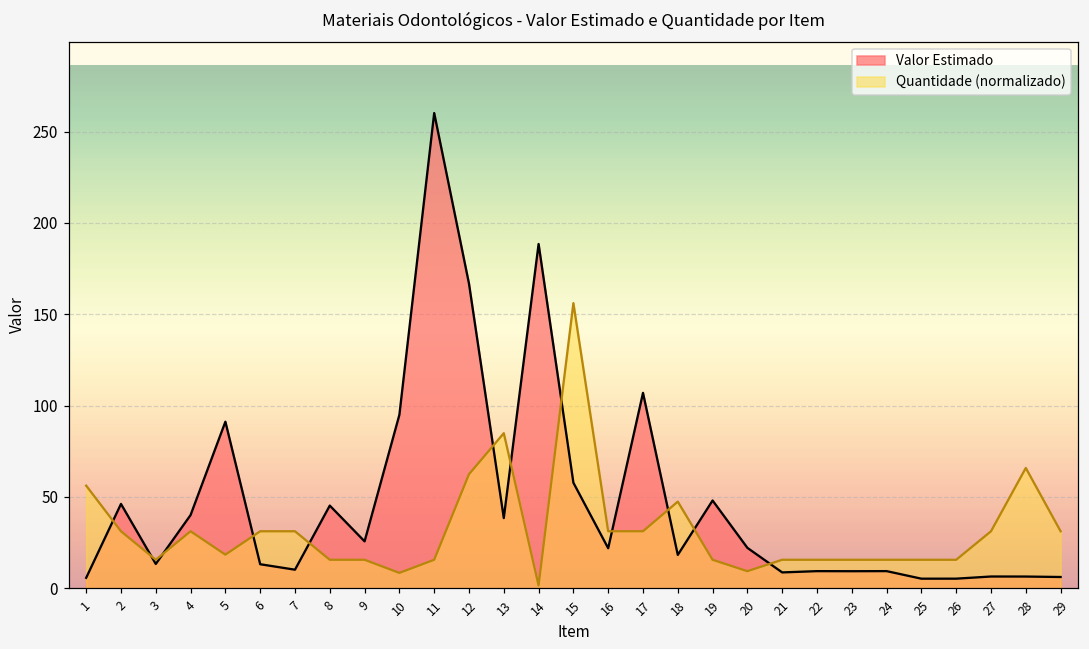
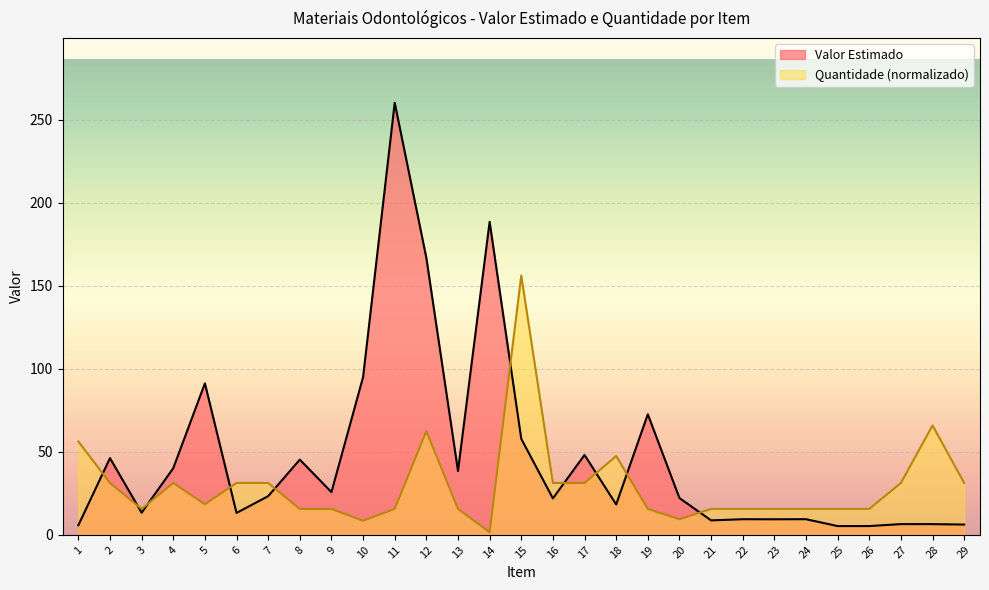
Valor Estimado, 7: 10 -> 23
Quantidade (normalizado), 13: 85 -> 16
Valor Estimado, 17: 107 -> 48
Valor Estimado, 19: 48 -> 73
